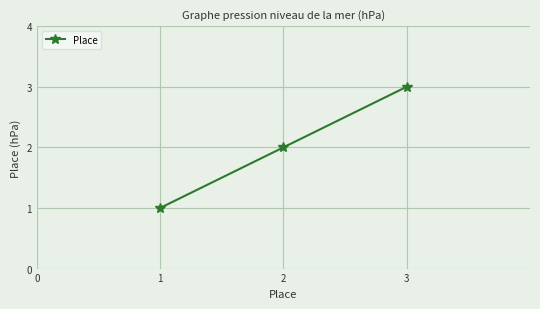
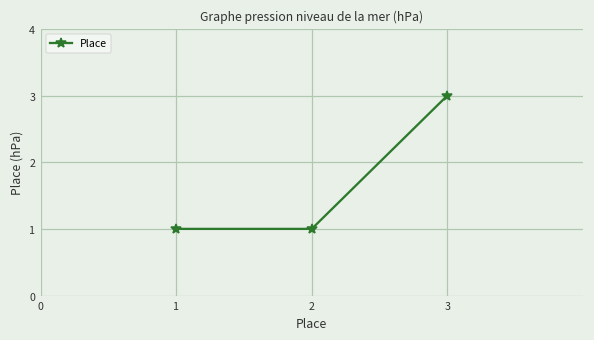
2: 2 -> 1
